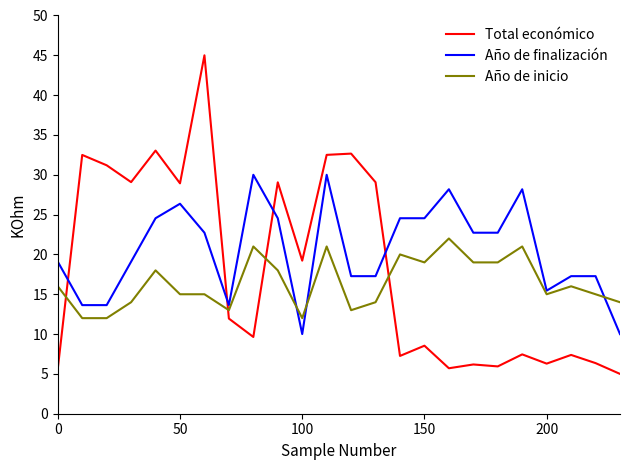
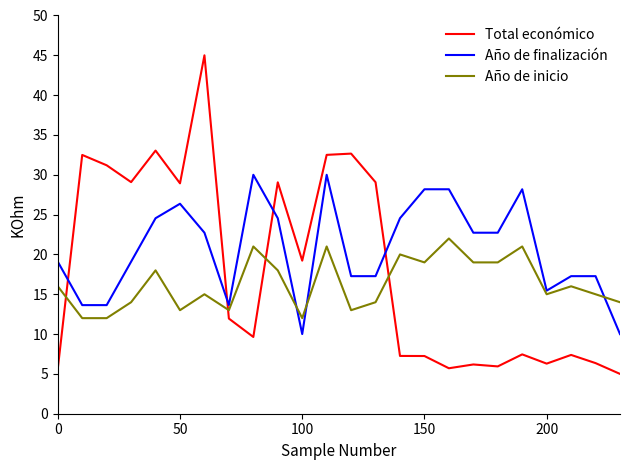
Año de inicio, 50: 15 -> 13
Total económico, 150: 9 -> 7
Año de finalización, 150: 25 -> 28
